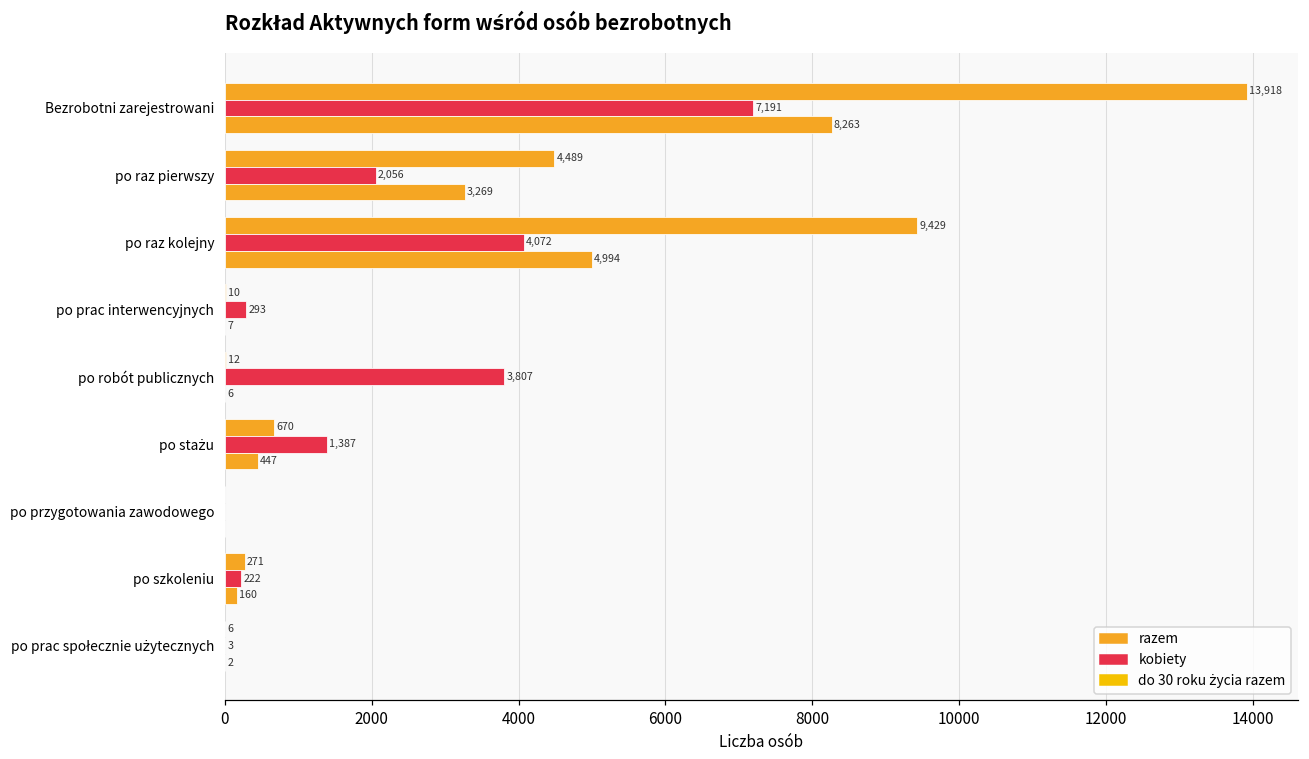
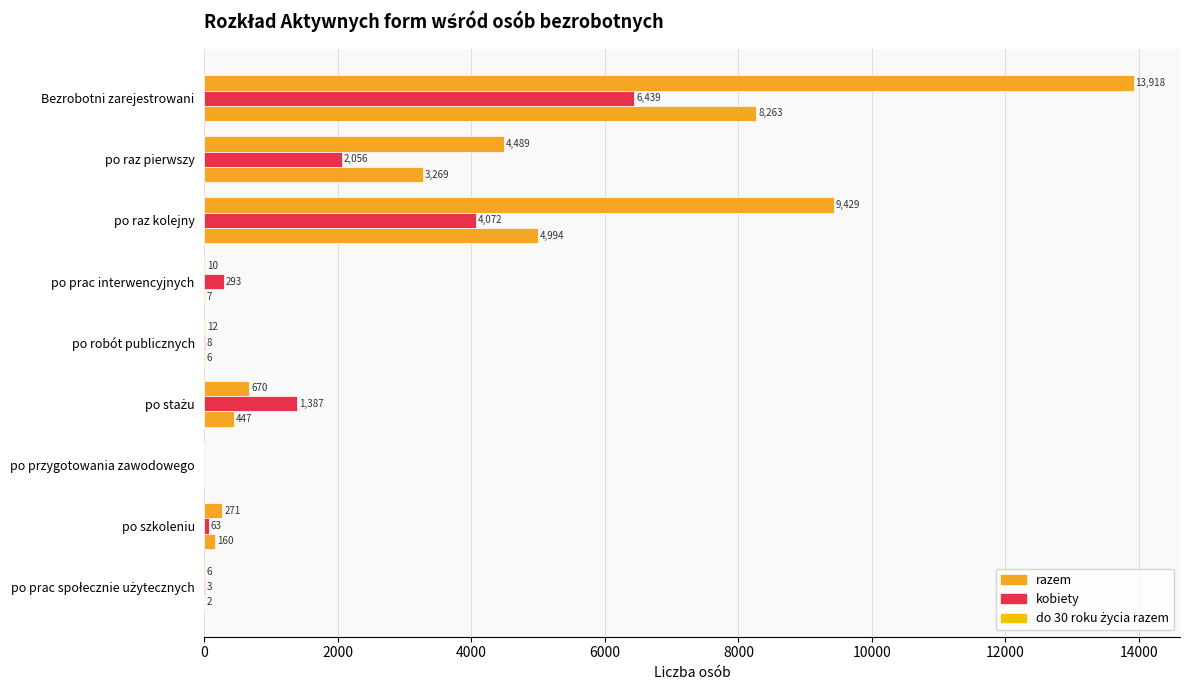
kobiety, Bezrobotni zarejestrowani: 7,191 -> 6,439
kobiety, po robót publicznych: 3,807 -> 8
kobiety, po szkoleniu: 222 -> 63
